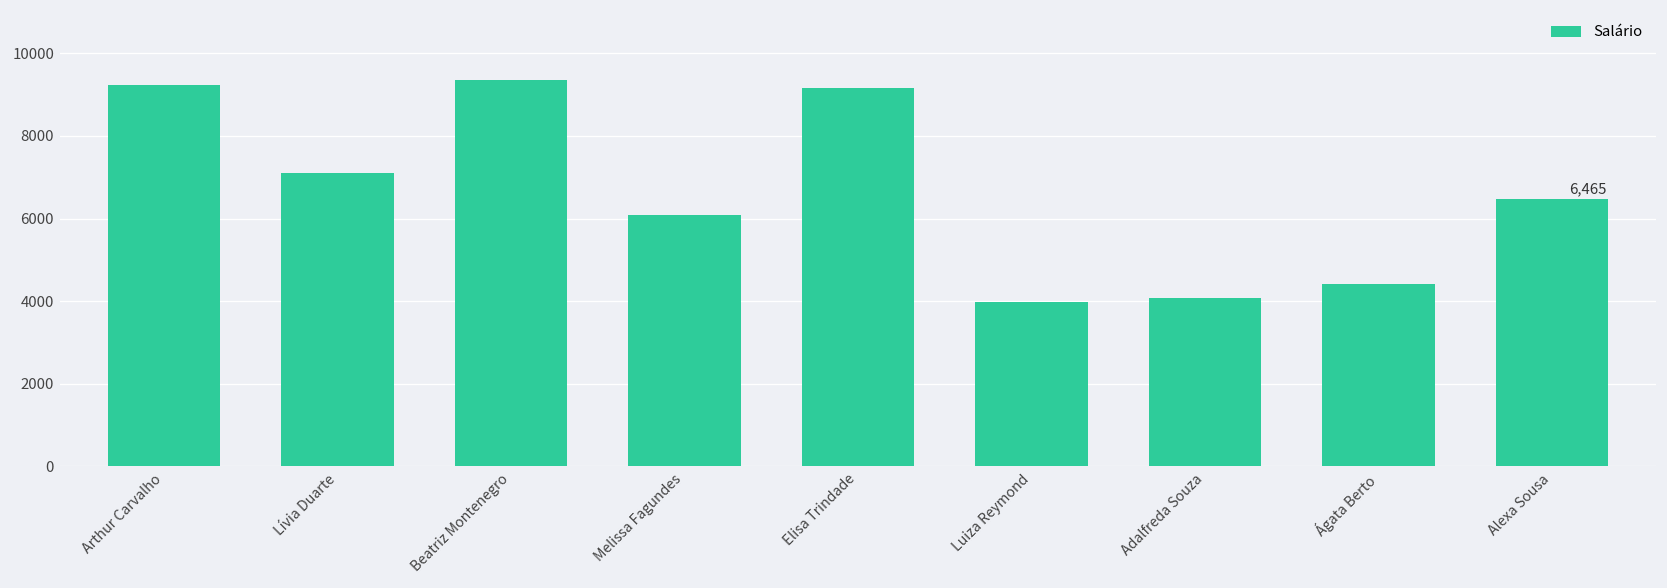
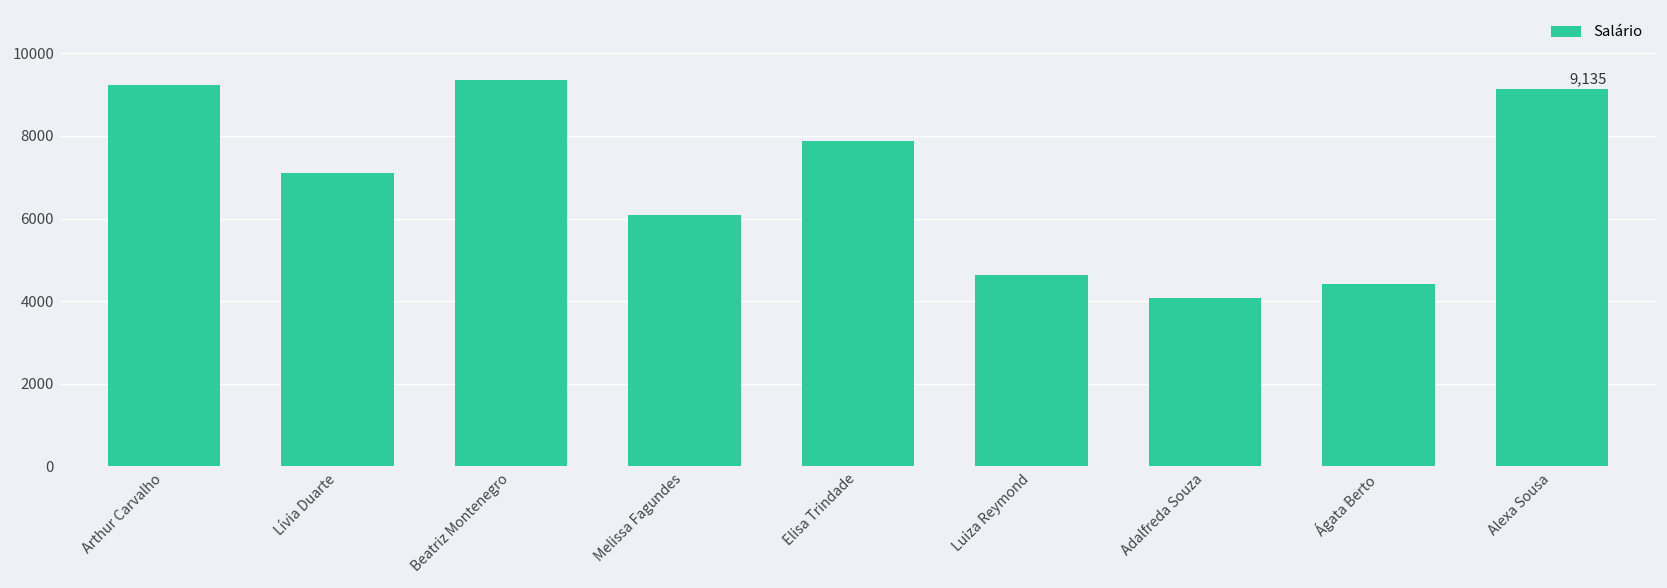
Elisa Trindade: 9200 -> 7900
Luiza Reymond: 4000 -> 4600
Alexa Sousa: 6,465 -> 9,135
